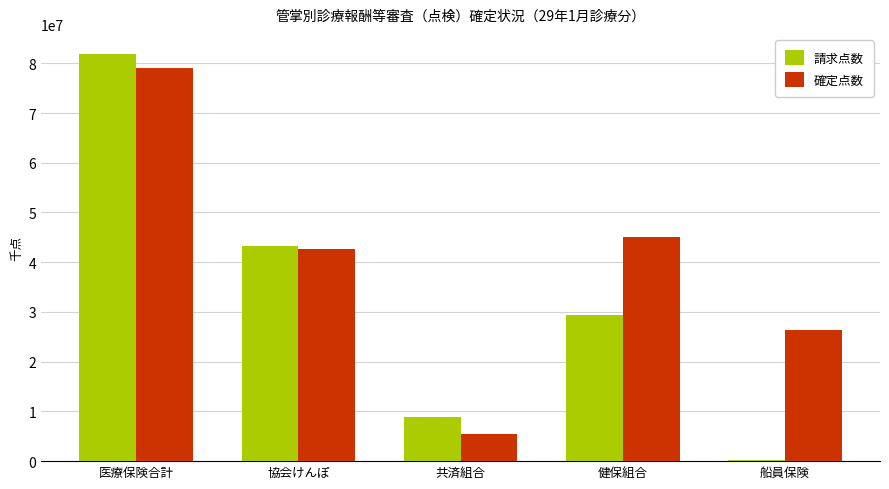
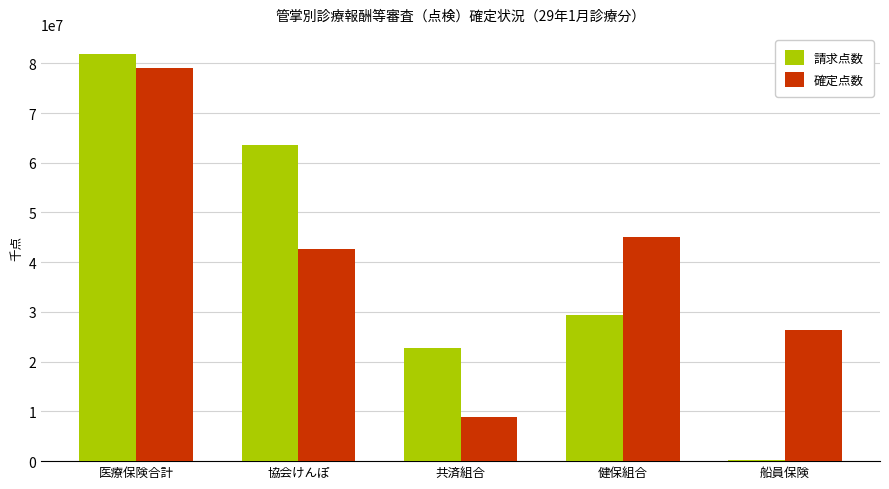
請求点数, 協会けんぽ: 43000000 -> 64000000
請求点数, 共済組合: 9000000 -> 23000000
確定点数, 共済組合: 6000000 -> 9000000
